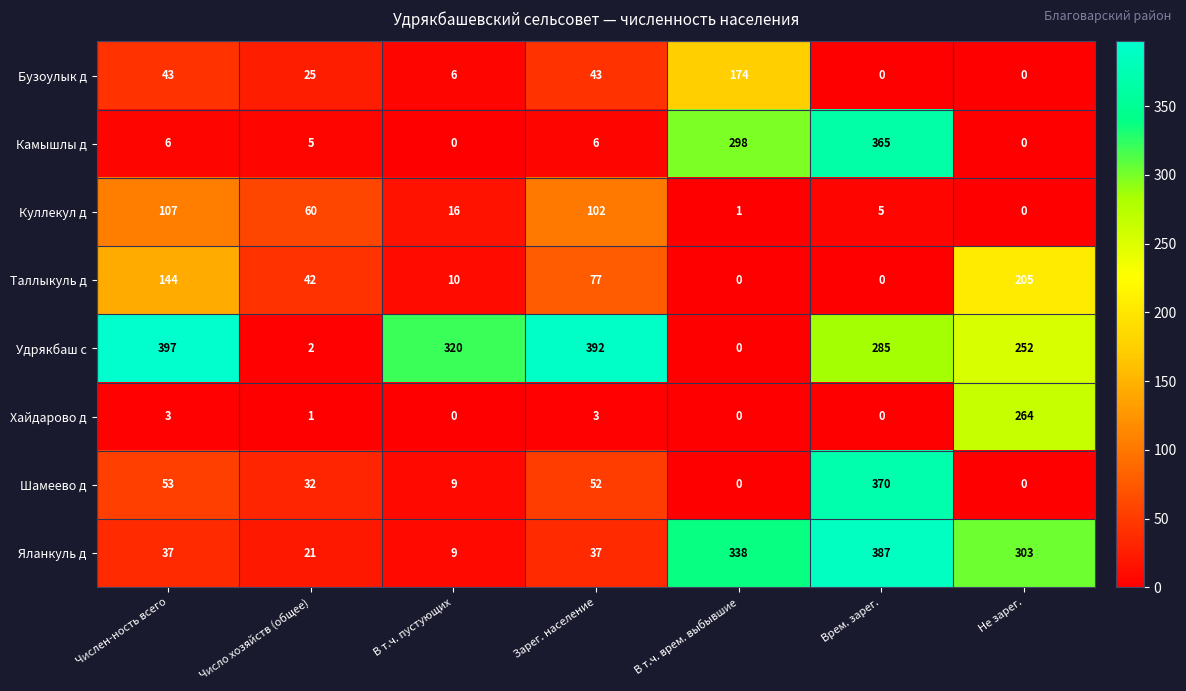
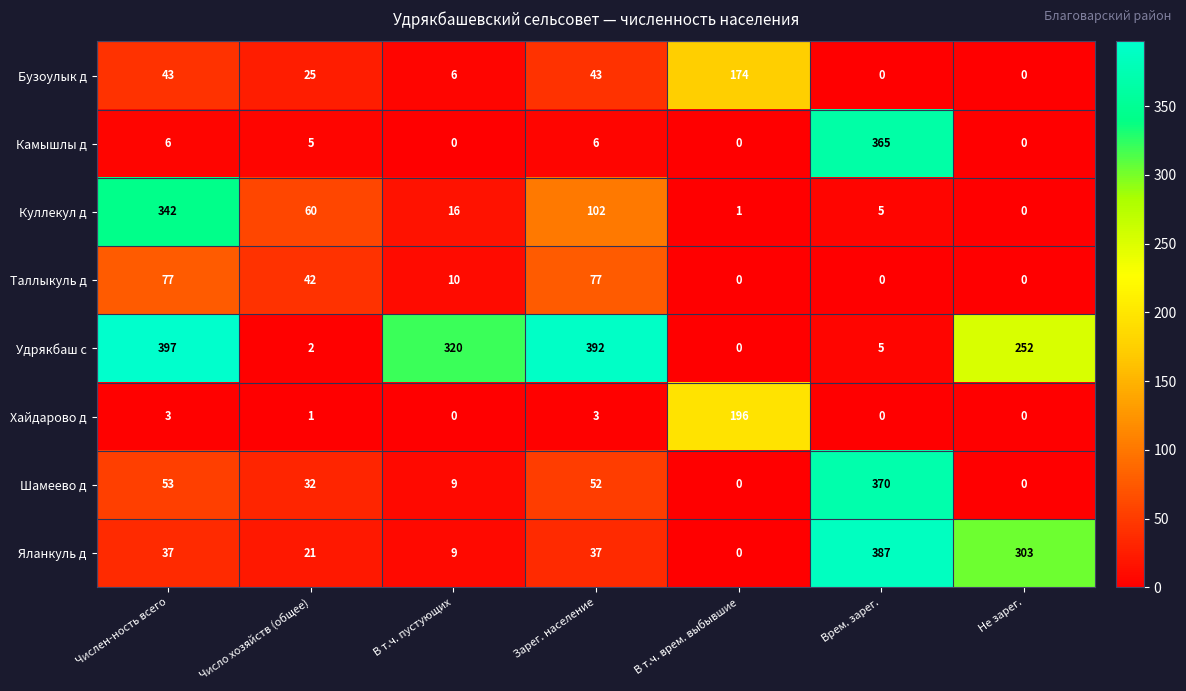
Камышлы д, В т.ч. врем. выбывшие: 298 -> 0
Куллекул д, Числен-ность всего: 107 -> 342
Таллыкуль д, Числен-ность всего: 144 -> 77
Таллыкуль д, Не зарег.: 205 -> 0
Удрякбаш с, Врем. зарег.: 285 -> 5
Хайдарово д, В т.ч. врем. выбывшие: 0 -> 196
Хайдарово д, Не зарег.: 264 -> 0
Яланкуль д, В т.ч. врем. выбывшие: 338 -> 0
